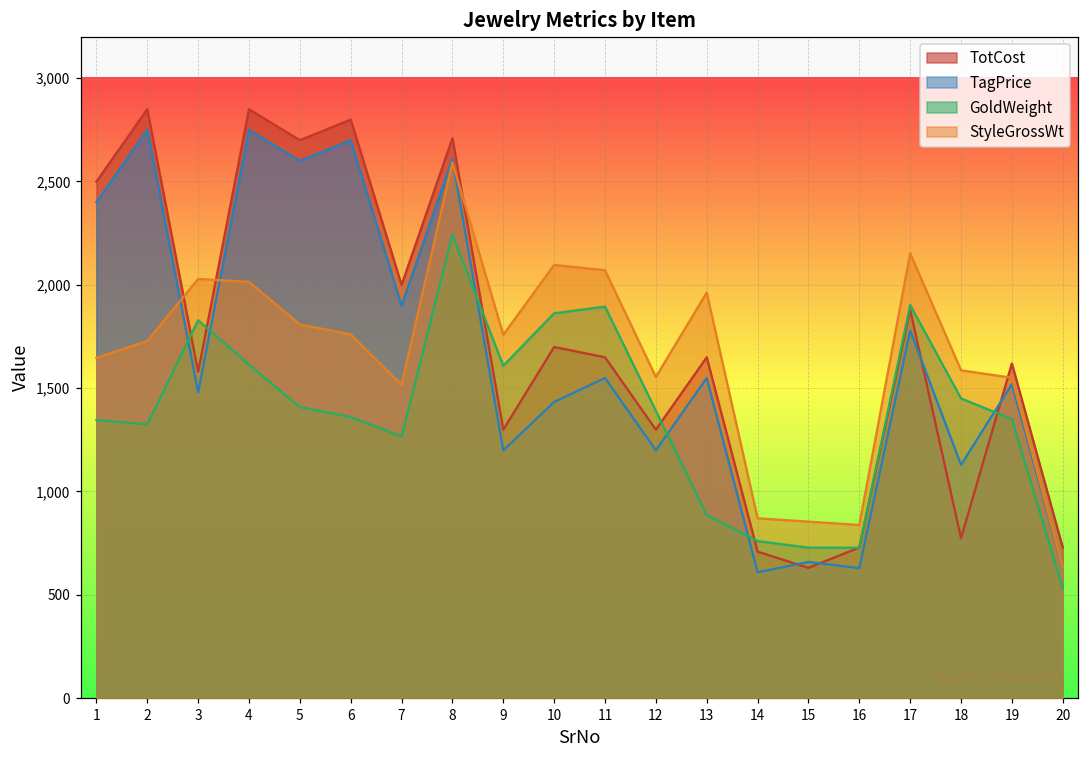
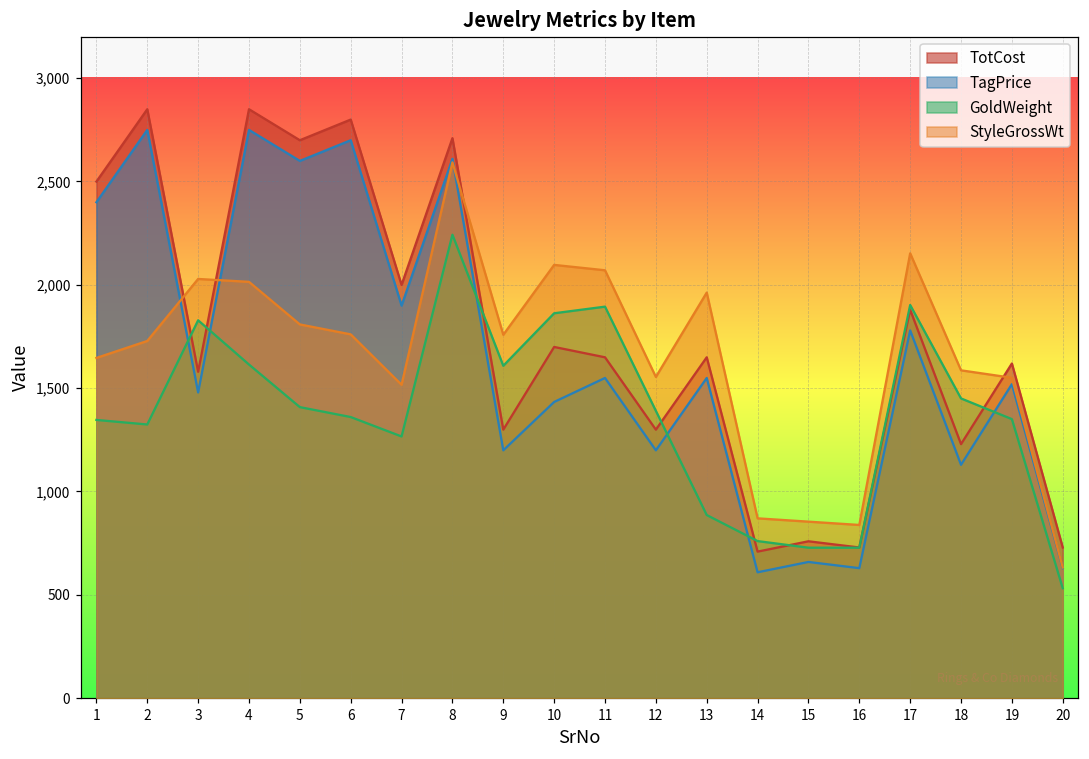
TotCost, 15: 630 -> 760
TotCost, 18: 770 -> 1,230
